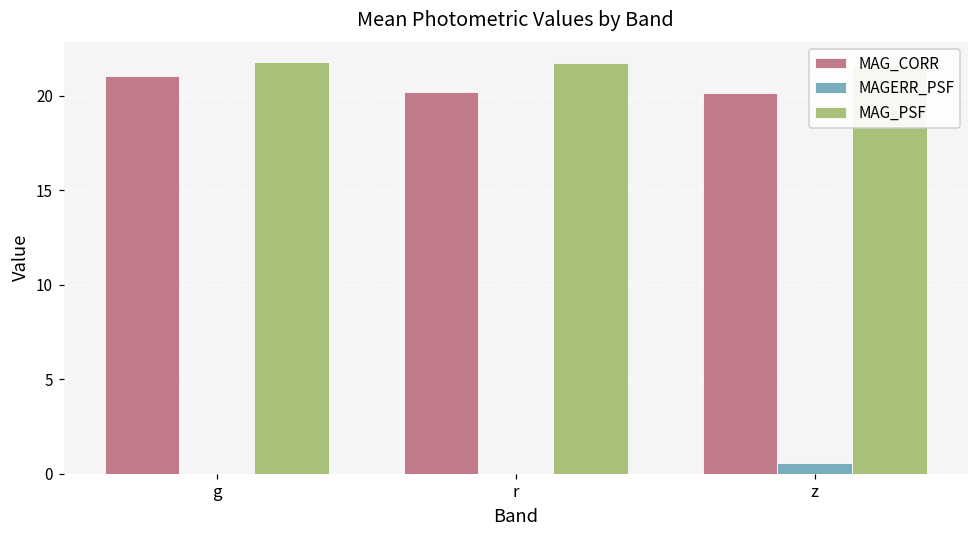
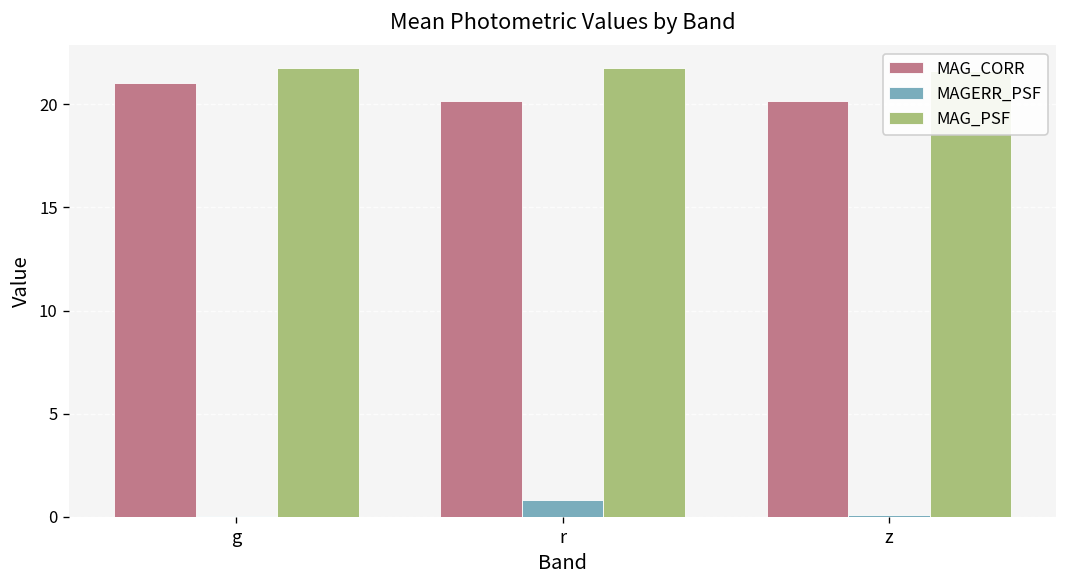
MAGERR_PSF, r: 0.0 -> 0.8
MAGERR_PSF, z: 0.6 -> 0.1
